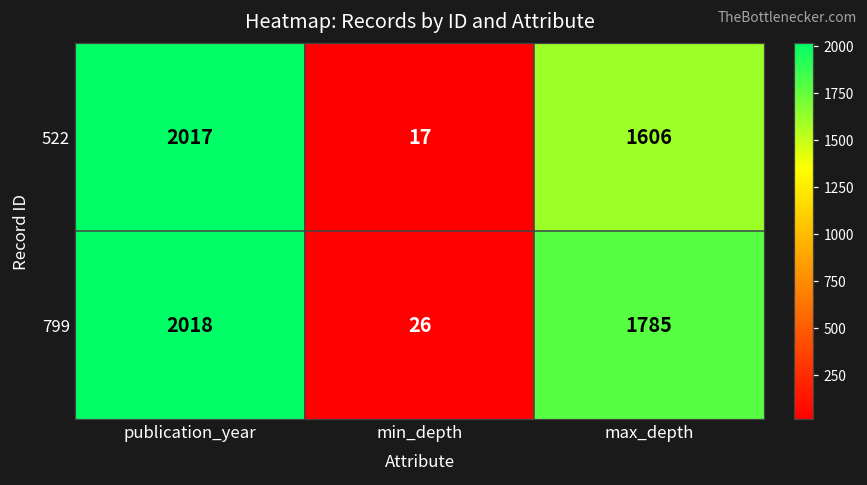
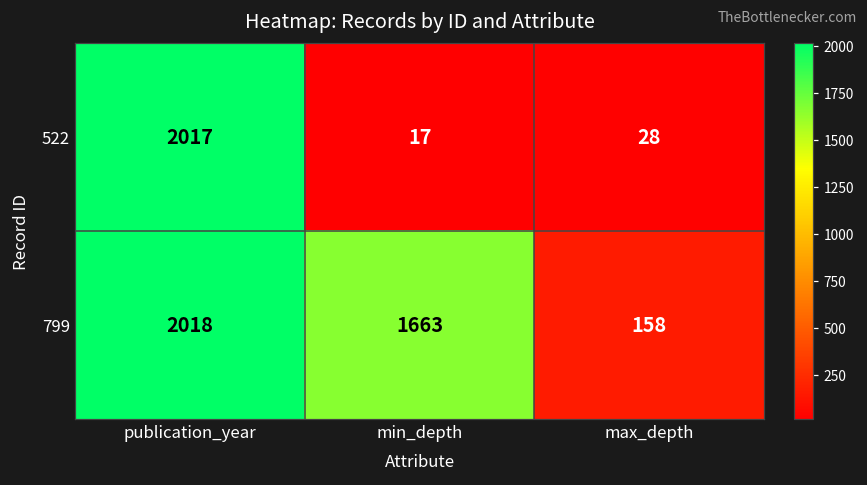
522, max_depth: 1606 -> 28
799, min_depth: 26 -> 1663
799, max_depth: 1785 -> 158
